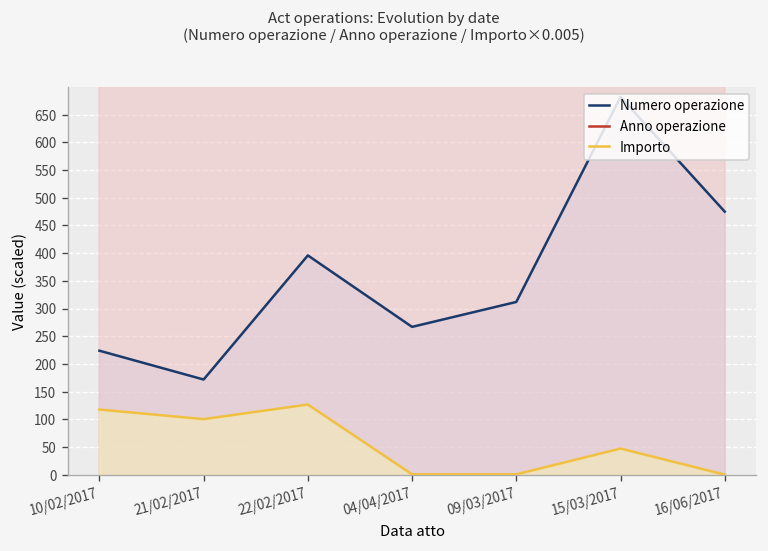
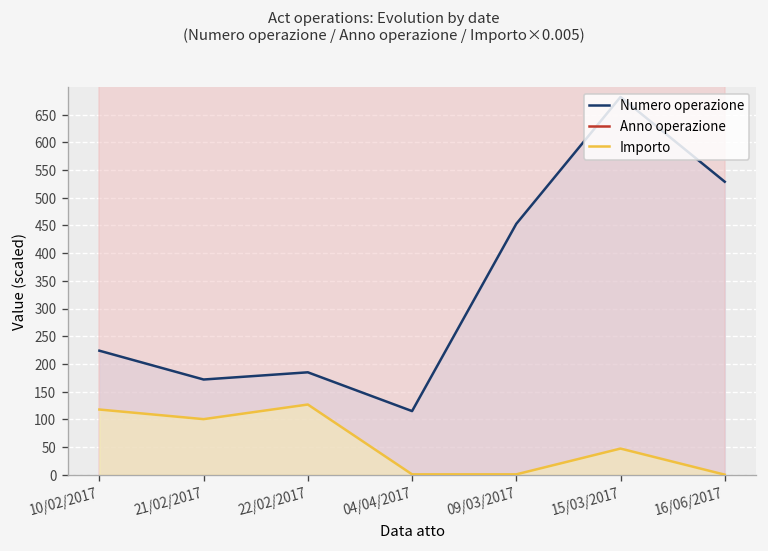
Numero operazione, 22/02/2017: 400 -> 190
Numero operazione, 04/04/2017: 270 -> 120
Numero operazione, 09/03/2017: 310 -> 450
Numero operazione, 16/06/2017: 480 -> 530
